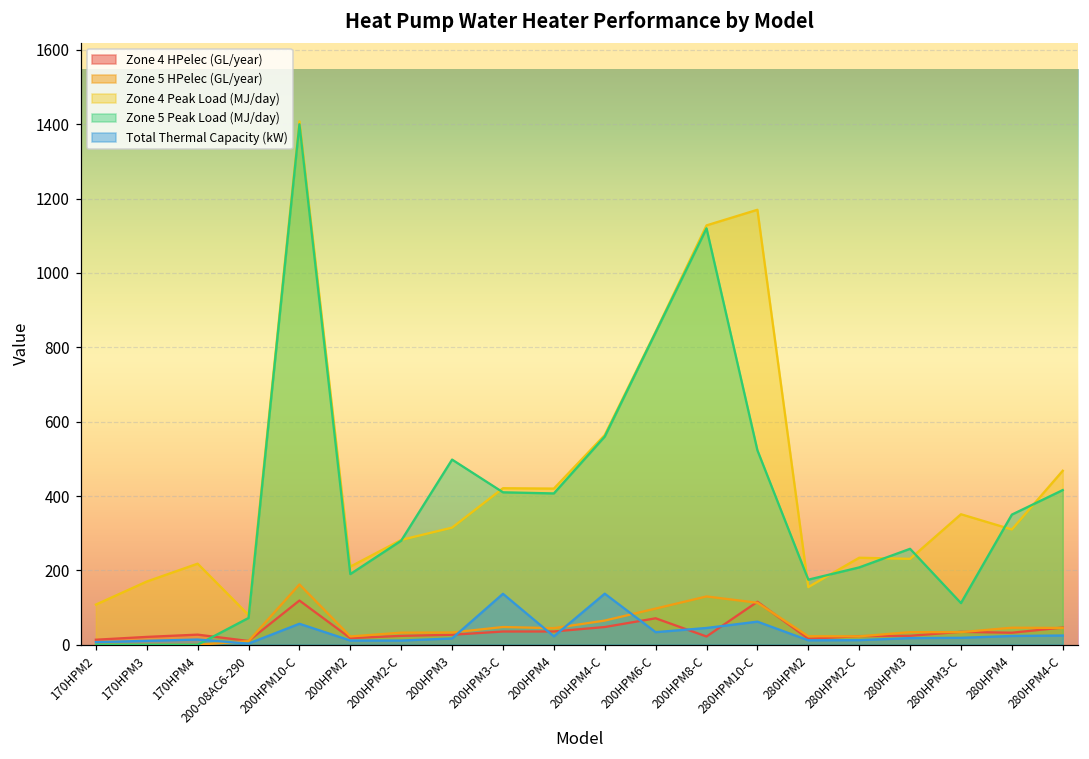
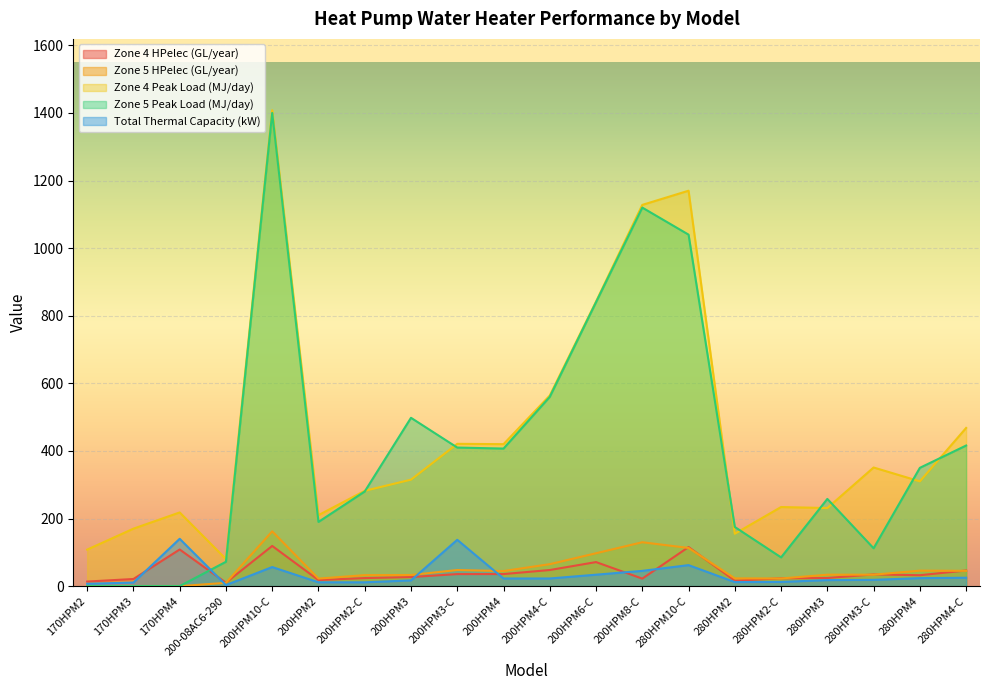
Zone 4 HPelec (GL/year), 170HPM4: 30 -> 110
Total Thermal Capacity (kW), 170HPM4: 10 -> 140
Total Thermal Capacity (kW), 200HPM4-C: 140 -> 20
Zone 5 Peak Load (MJ/day), 280HPM10-C: 520 -> 1040
Zone 5 Peak Load (MJ/day), 280HPM2-C: 210 -> 90
